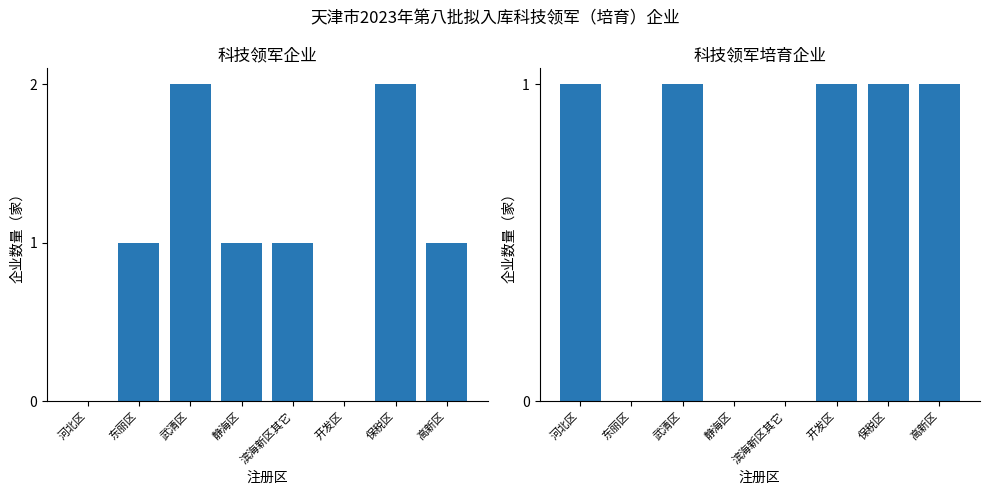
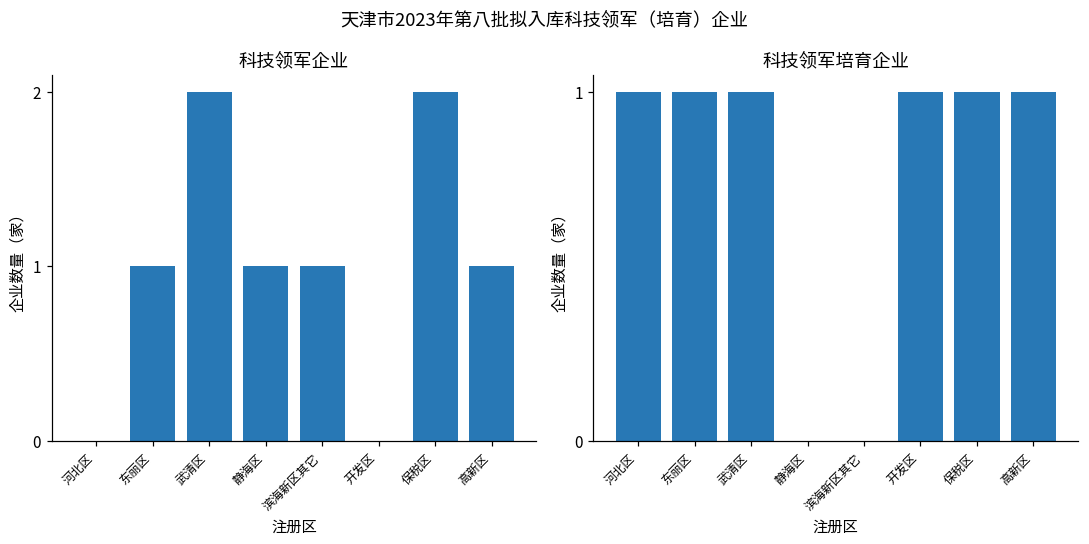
科技领军培育企业, 东丽区: 0 -> 1
